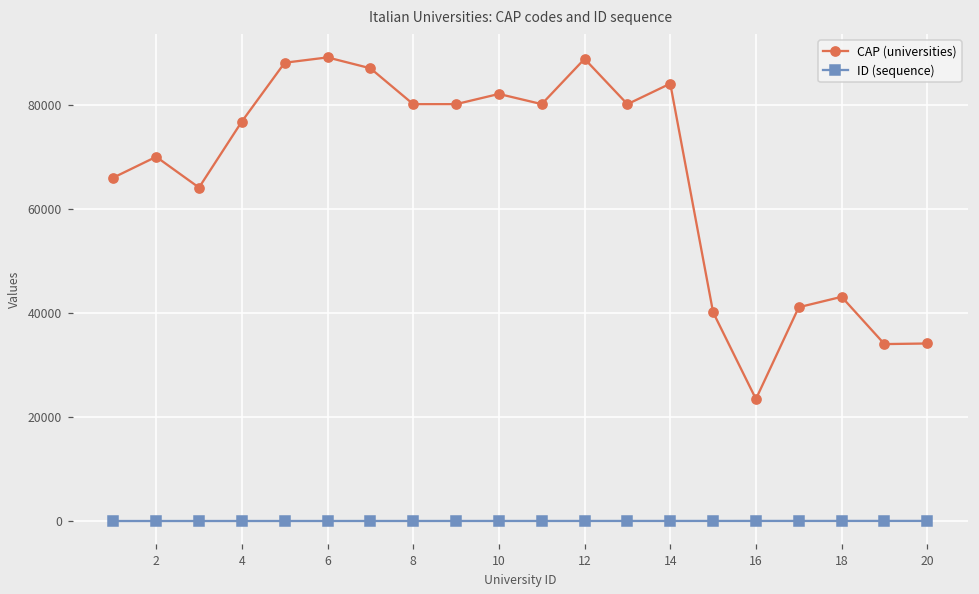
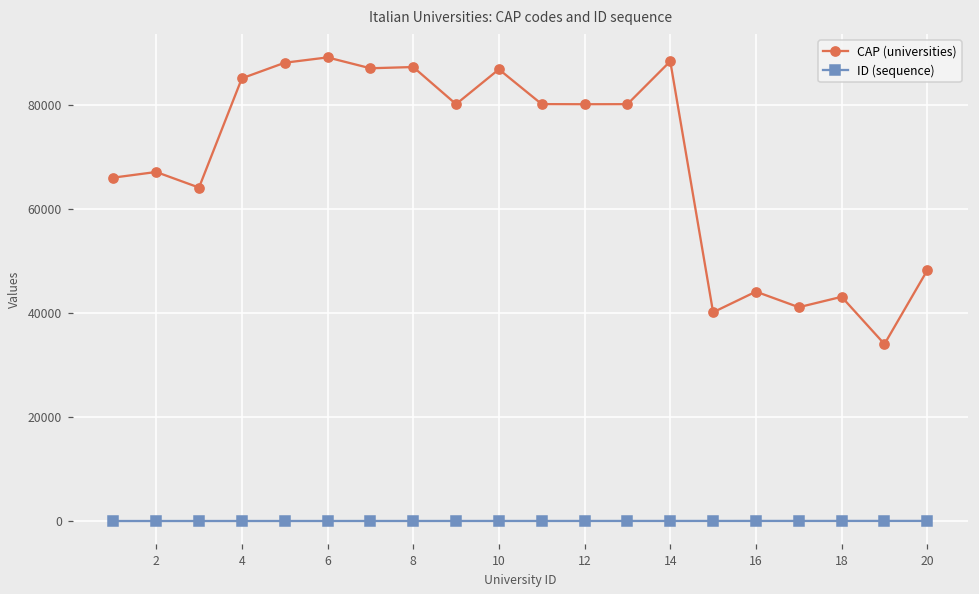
CAP (universities), 2: 70000 -> 67000
CAP (universities), 4: 77000 -> 85000
CAP (universities), 8: 80000 -> 87000
CAP (universities), 10: 82000 -> 87000
CAP (universities), 12: 89000 -> 80000
CAP (universities), 14: 84000 -> 88000
CAP (universities), 16: 23000 -> 44000
CAP (universities), 20: 34000 -> 48000
